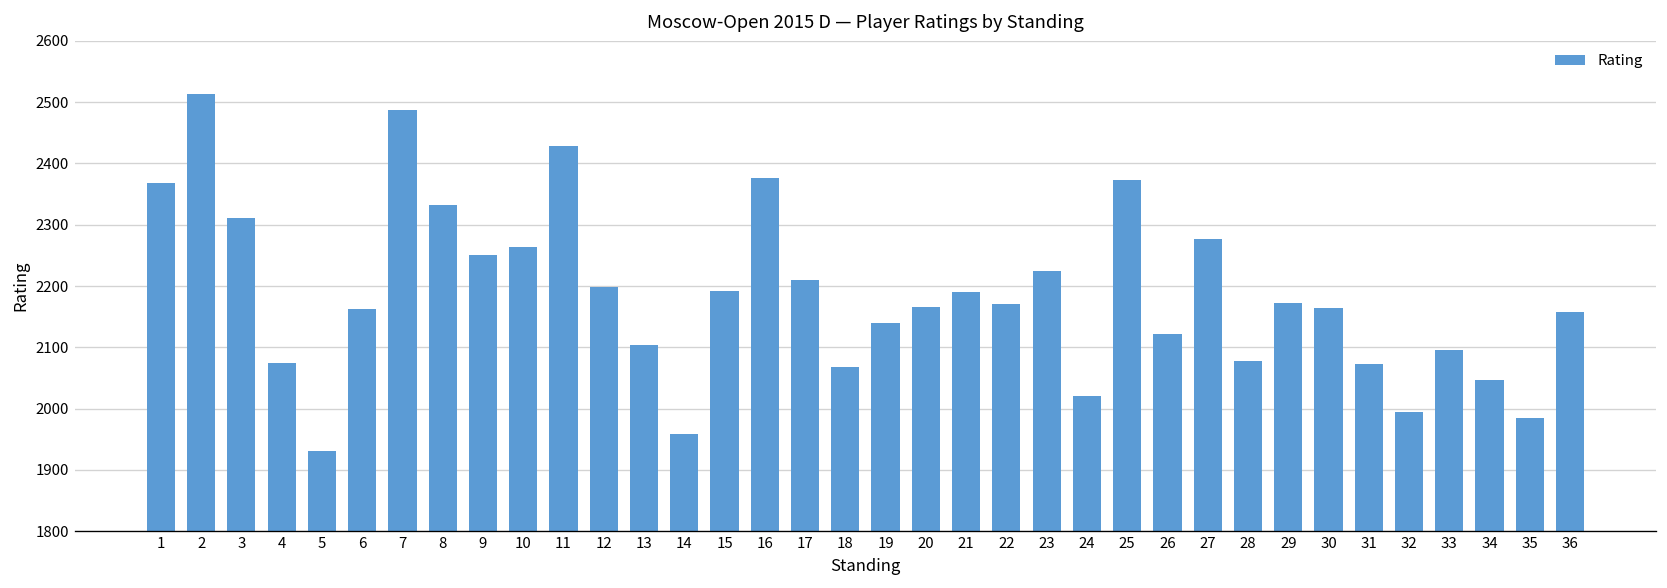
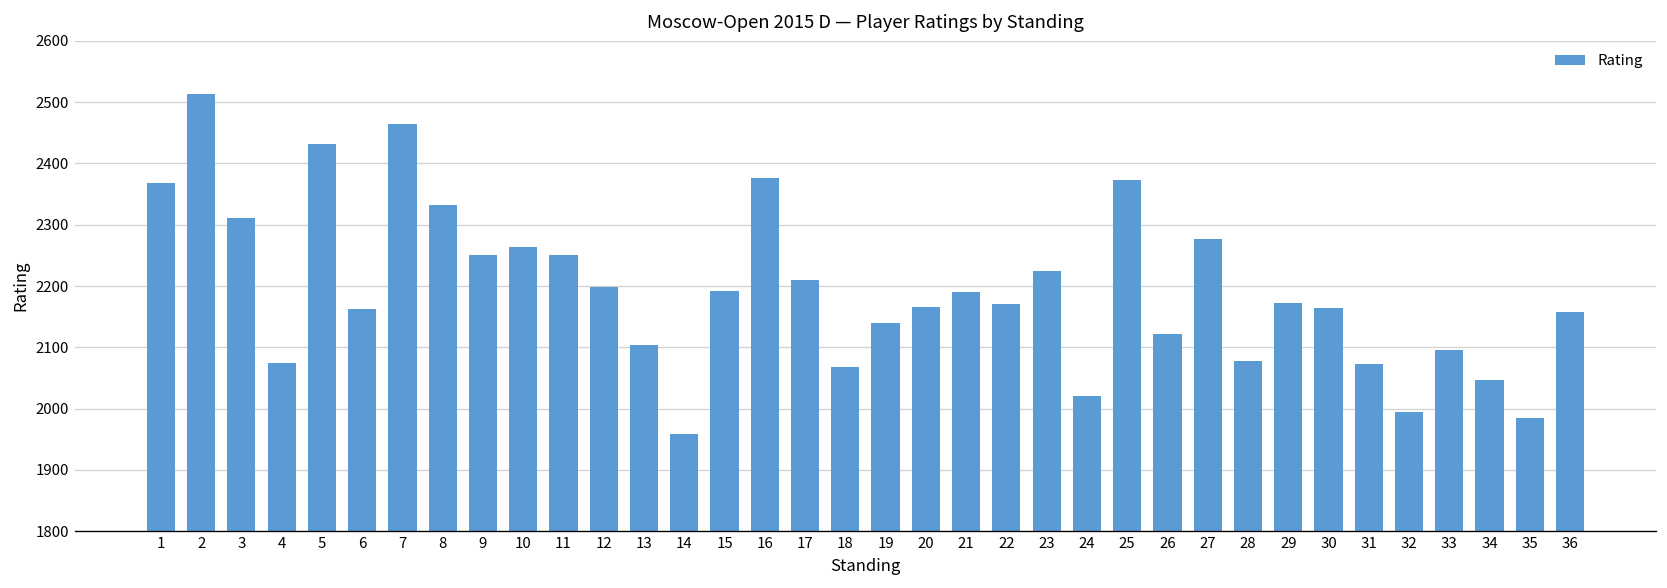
5: 1930 -> 2430
7: 2490 -> 2460
11: 2430 -> 2250
